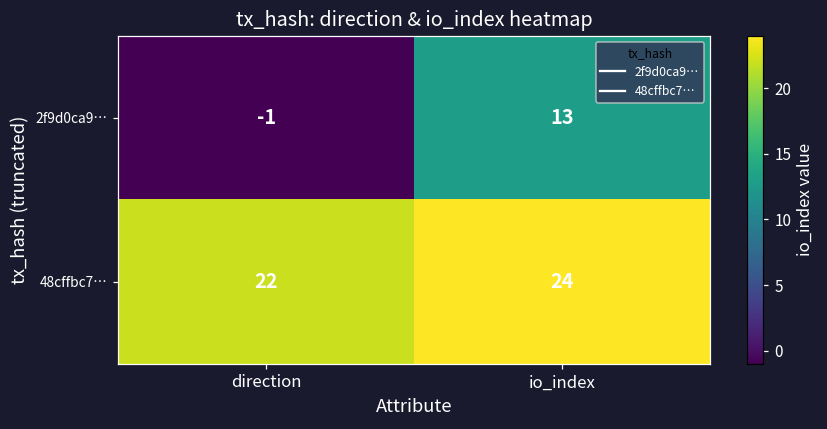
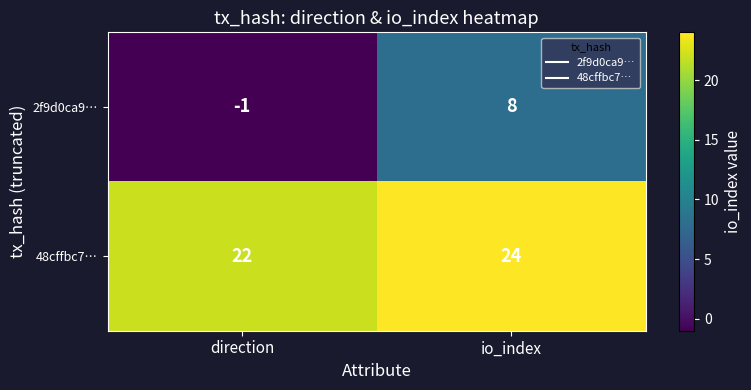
2f9d0ca9…, io_index: 13 -> 8
